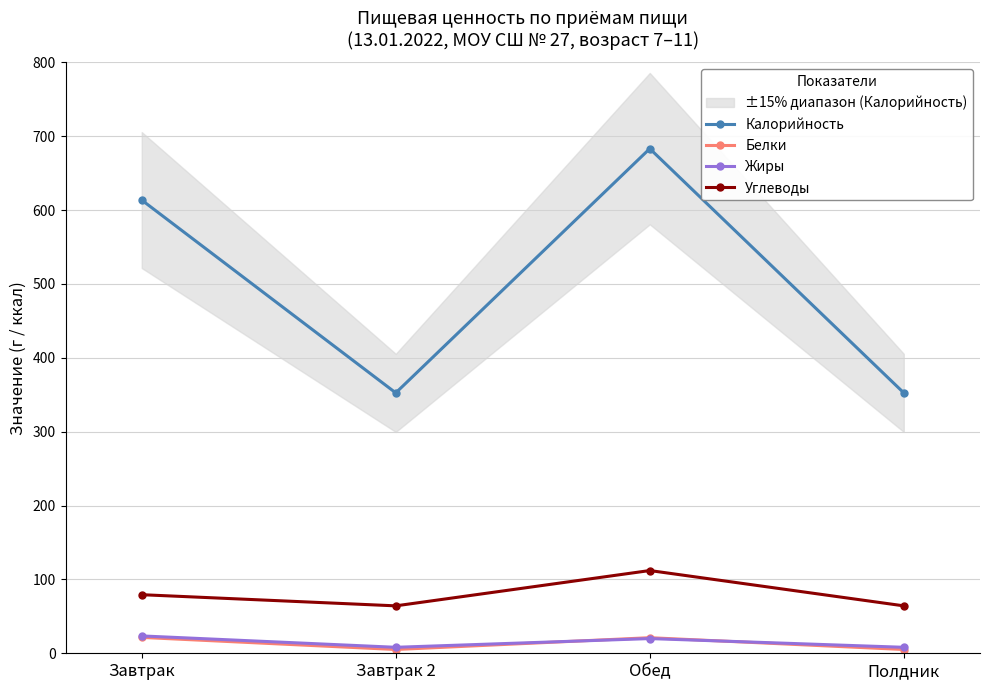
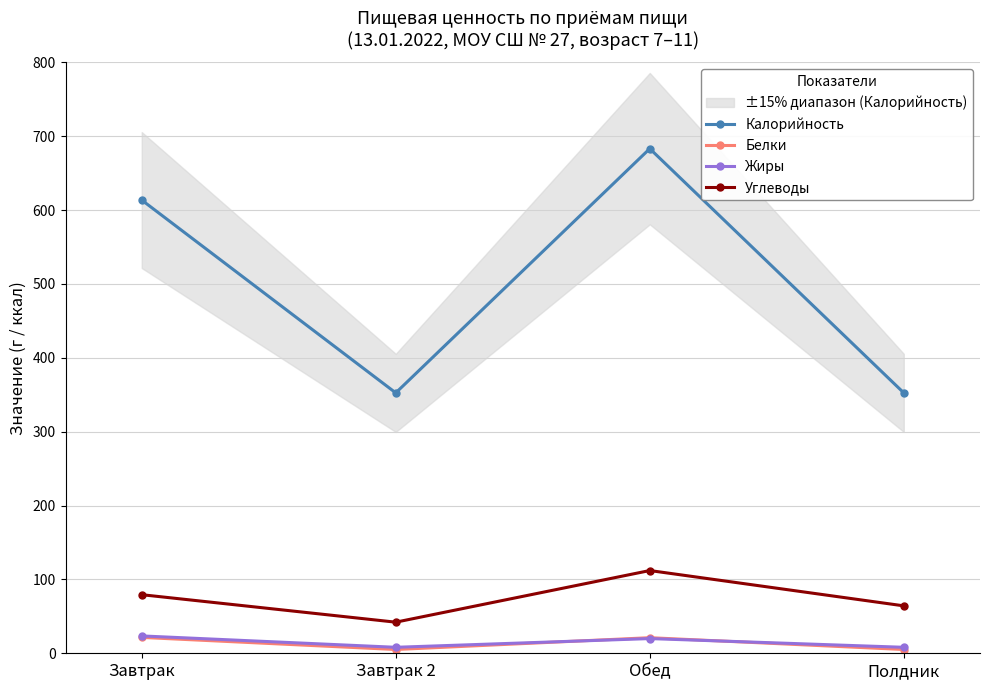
Углеводы, Завтрак 2: 60 -> 40
